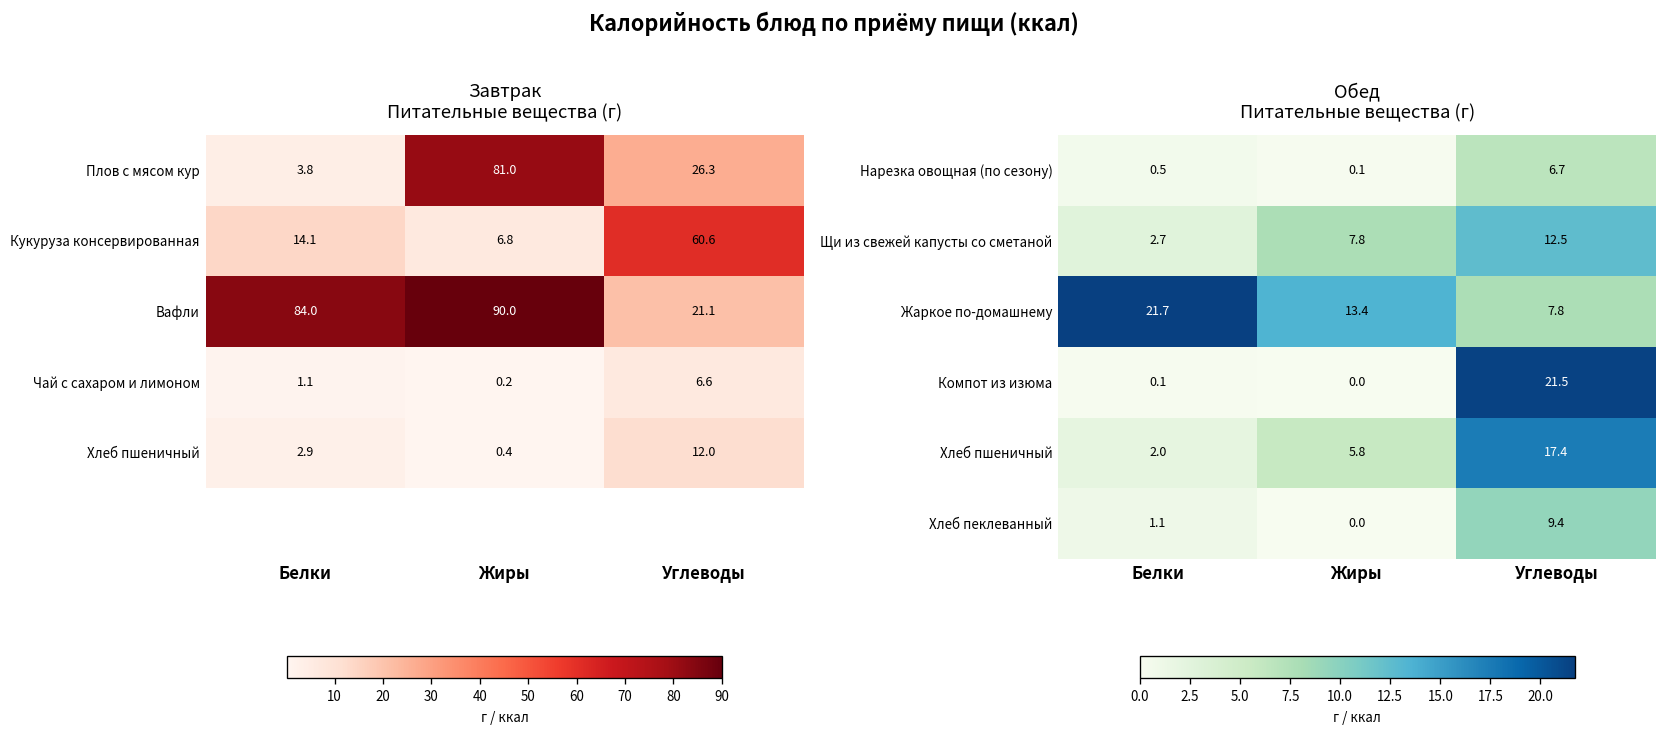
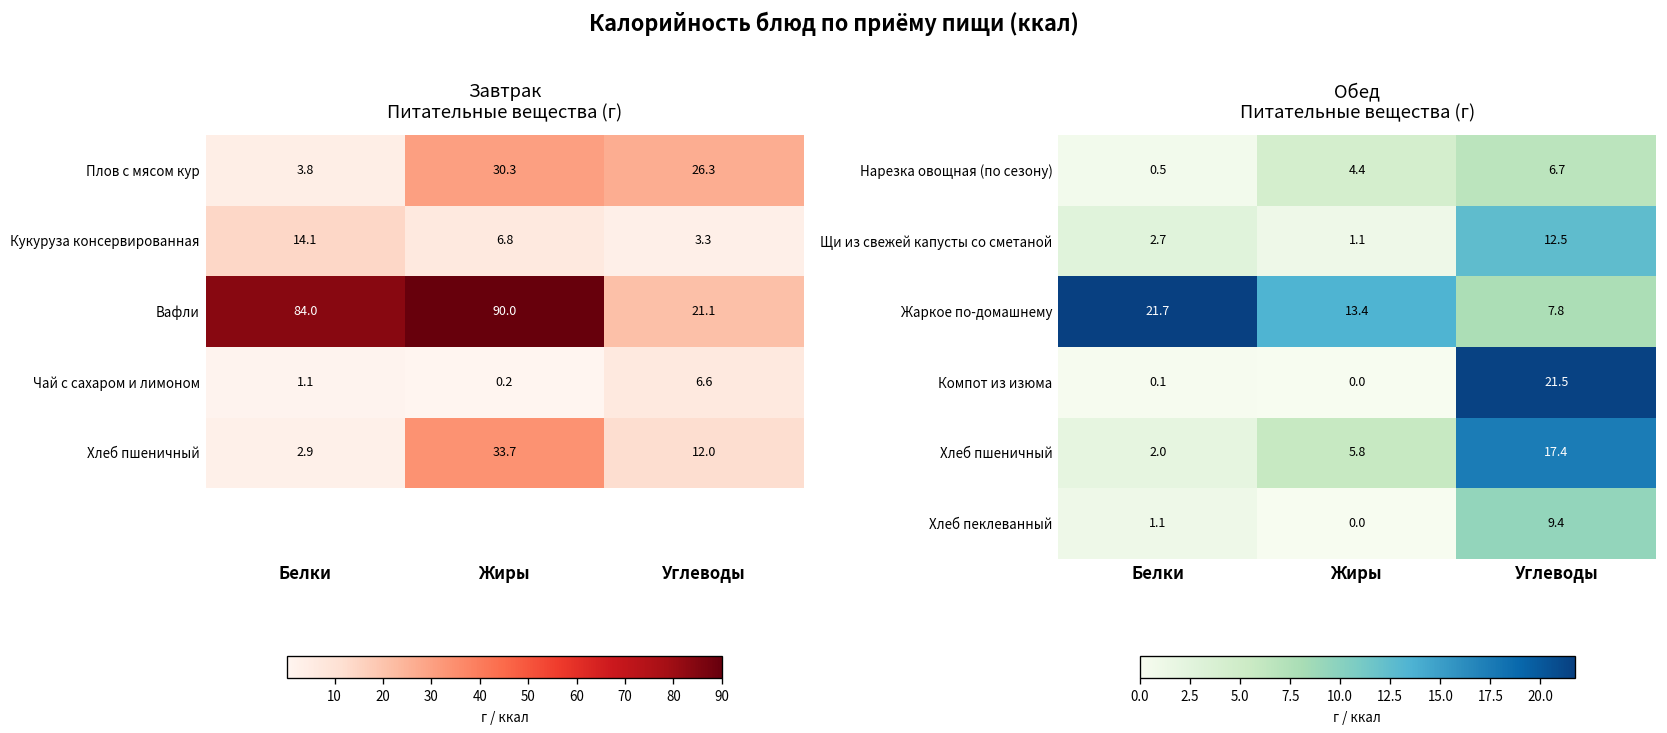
Завтрак Питательные вещества (г), Плов с мясом кур, Жиры: 81.0 -> 30.3
Завтрак Питательные вещества (г), Кукуруза консервированная, Углеводы: 60.6 -> 3.3
Завтрак Питательные вещества (г), Хлеб пшеничный, Жиры: 0.4 -> 33.7
Обед Питательные вещества (г), Нарезка овощная (по сезону), Жиры: 0.1 -> 4.4
Обед Питательные вещества (г), Щи из свежей капусты со сметаной, Жиры: 7.8 -> 1.1
